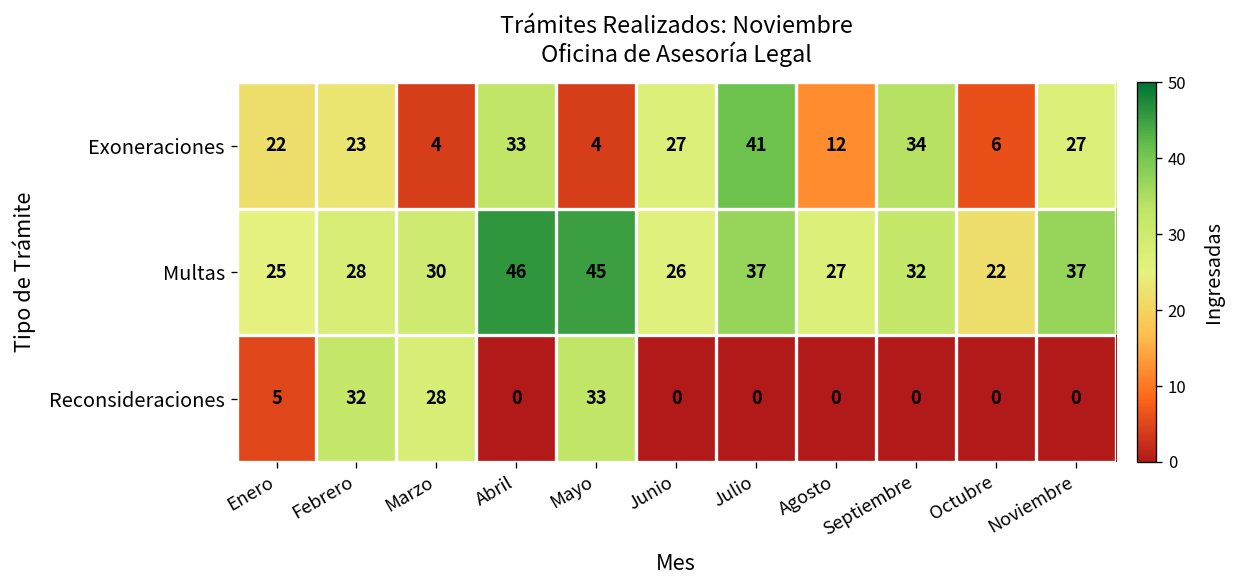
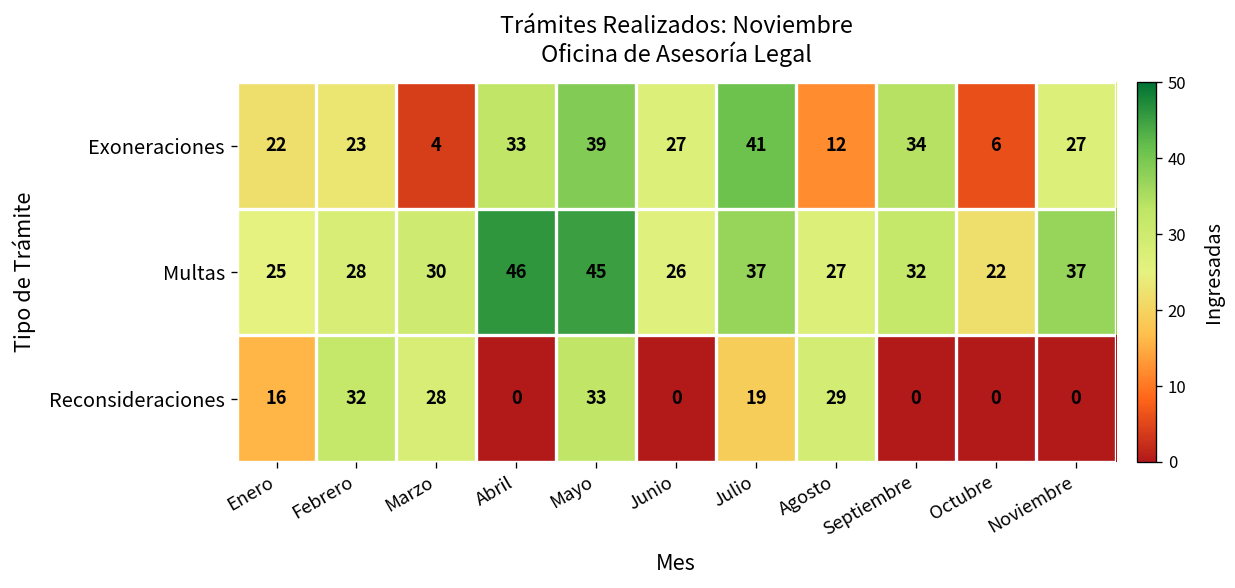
Exoneraciones, Mayo: 4 -> 39
Reconsideraciones, Enero: 5 -> 16
Reconsideraciones, Julio: 0 -> 19
Reconsideraciones, Agosto: 0 -> 29
